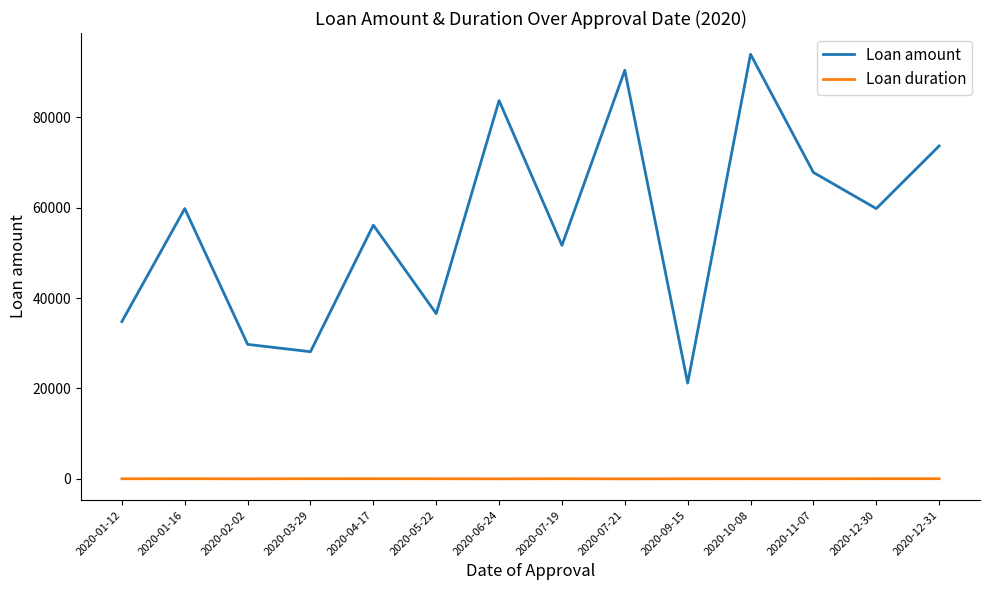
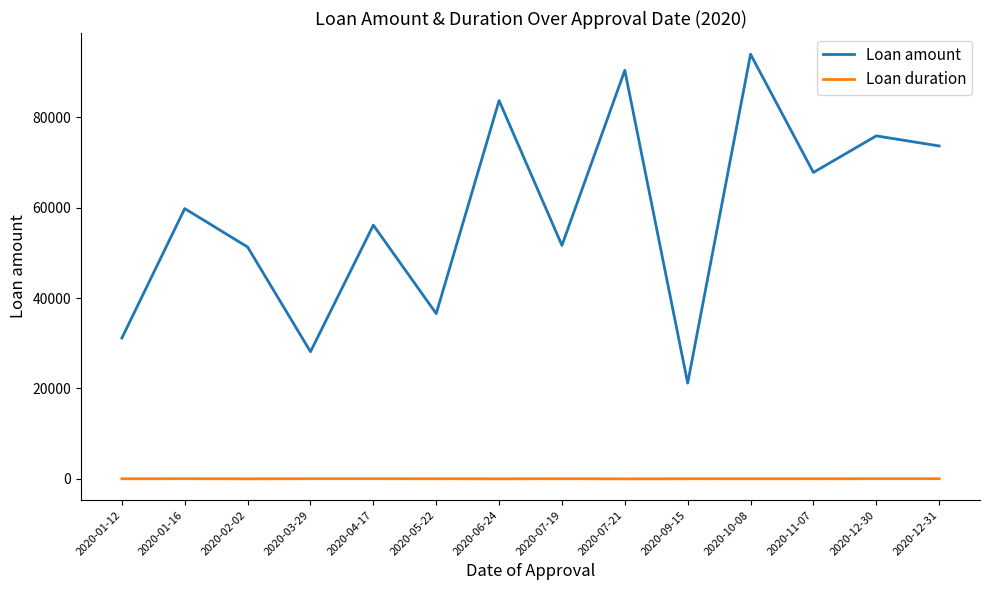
Loan amount, 2020-01-12: 35000 -> 31000
Loan amount, 2020-02-02: 30000 -> 51000
Loan amount, 2020-12-30: 60000 -> 76000
